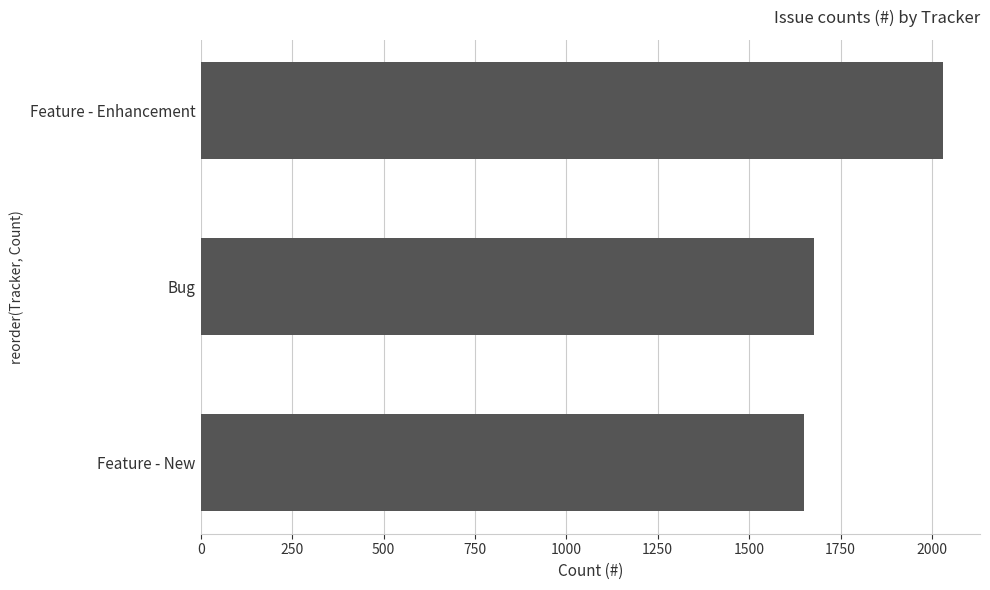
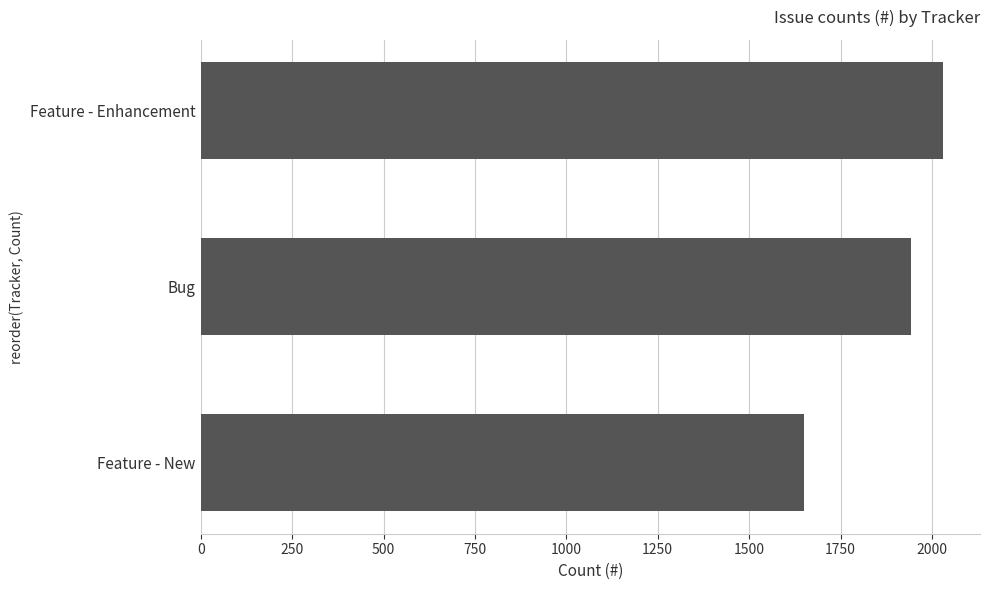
Bug: 1680 -> 1940
